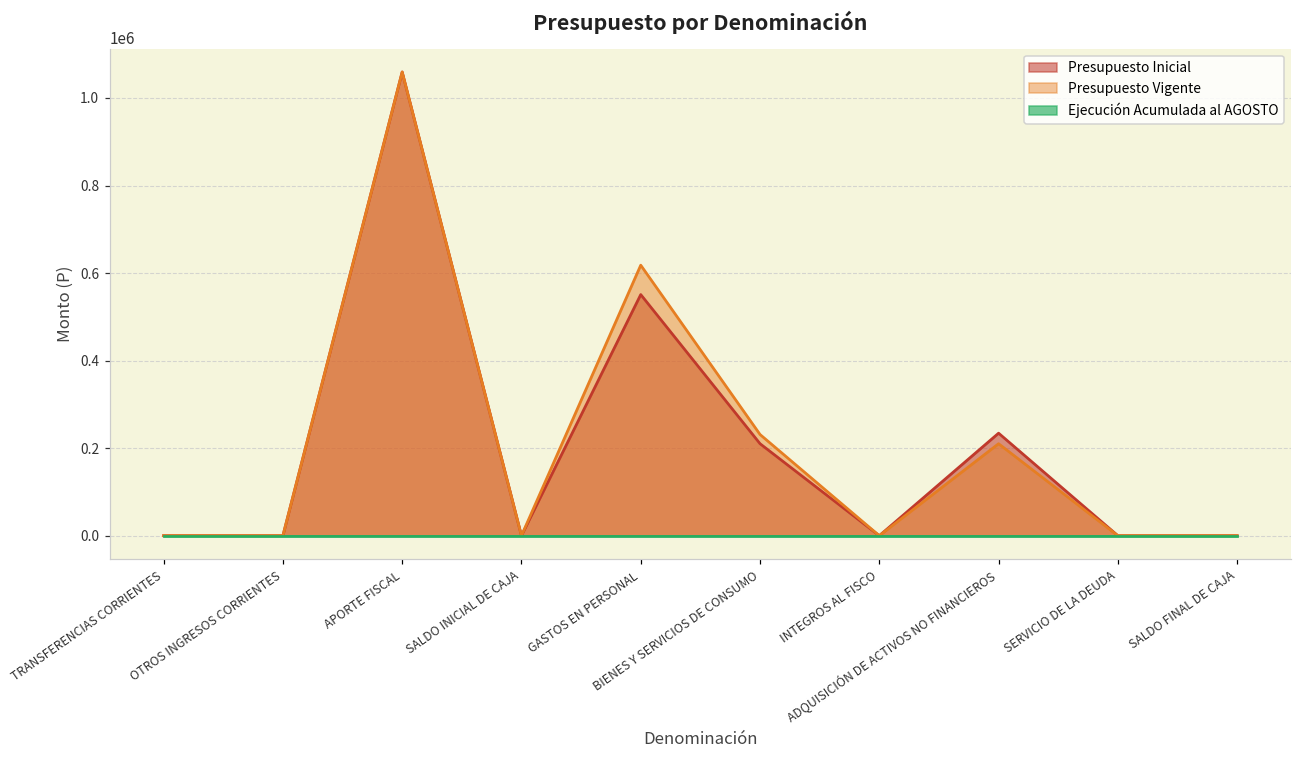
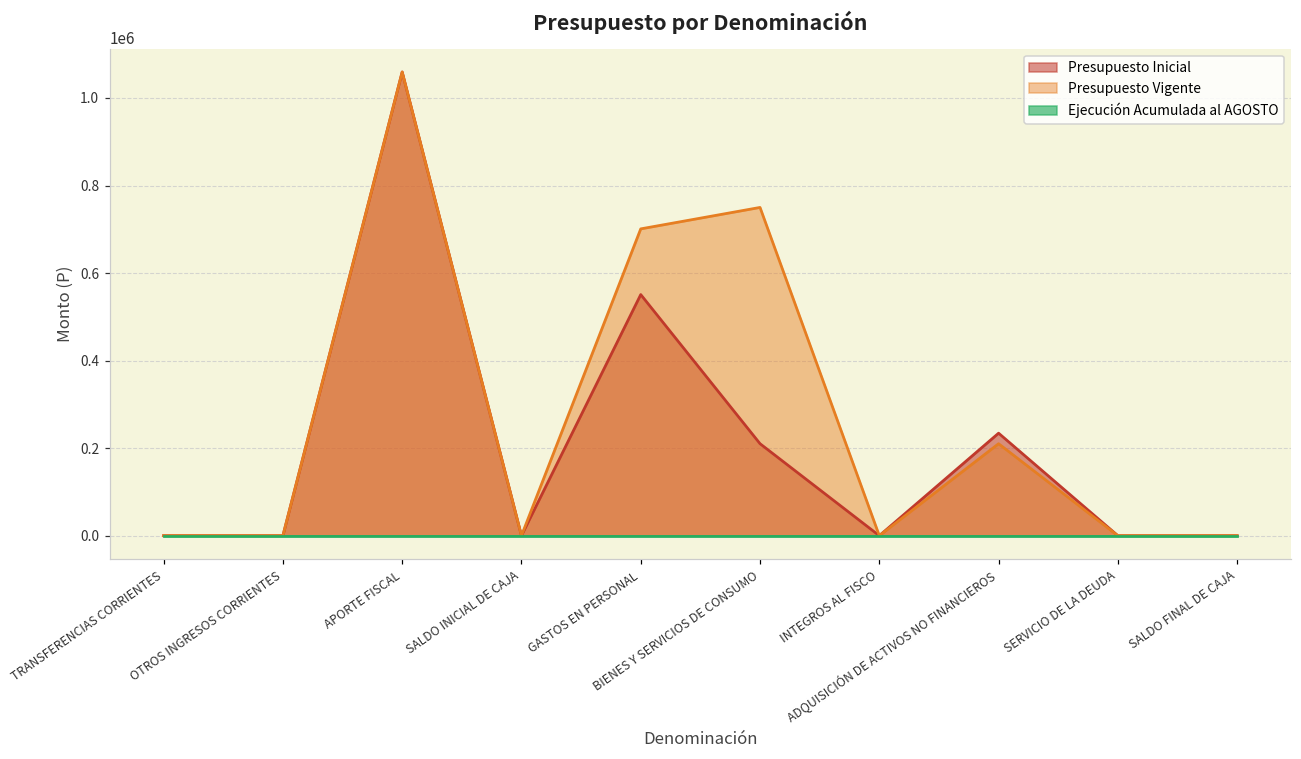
Presupuesto Vigente, GASTOS EN PERSONAL: 620000 -> 700000
Presupuesto Vigente, BIENES Y SERVICIOS DE CONSUMO: 230000 -> 750000
